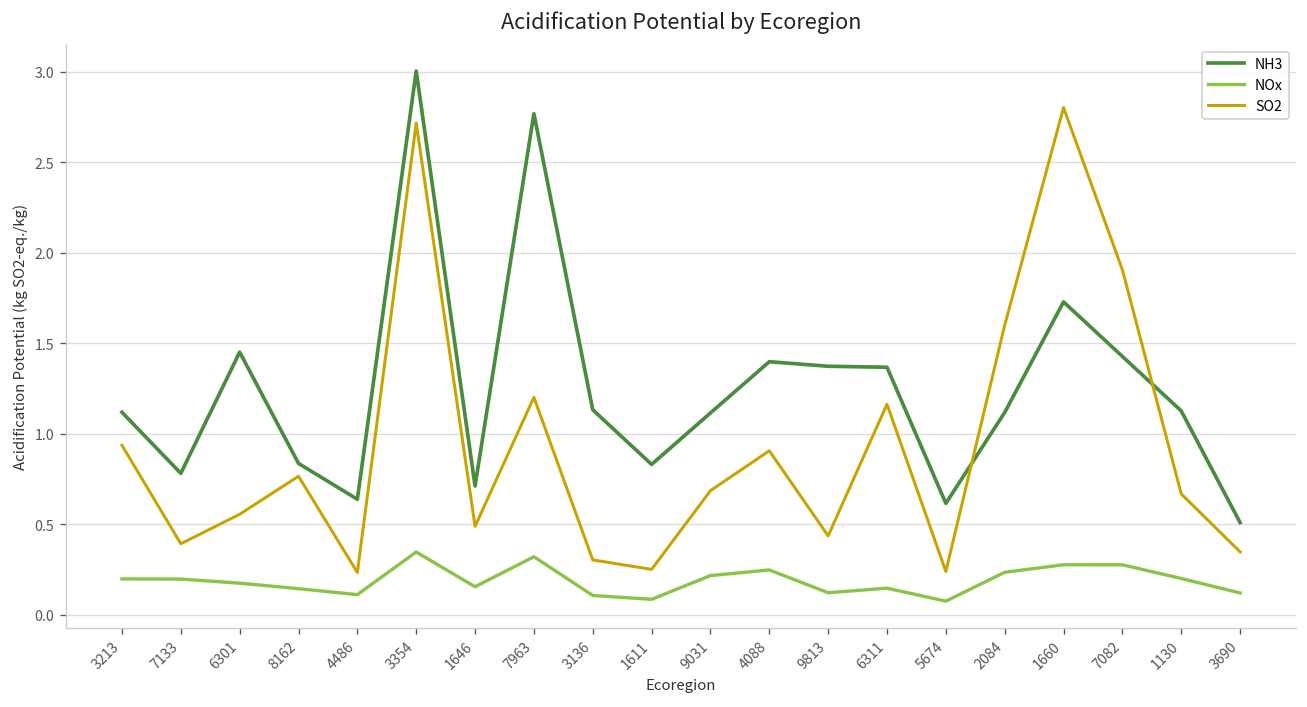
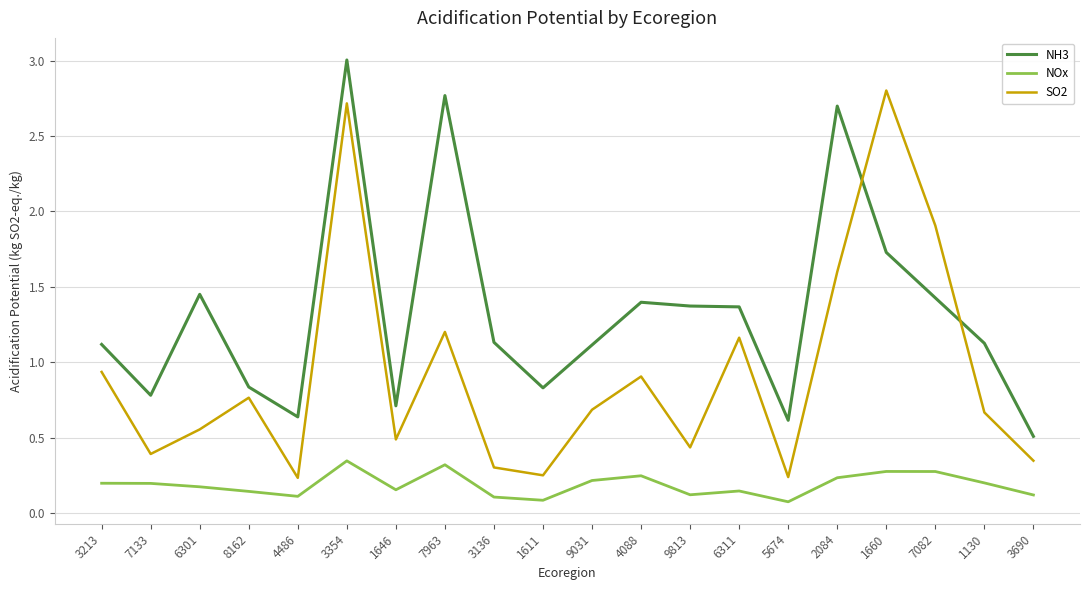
NH3, 2084: 1.12 -> 2.70
